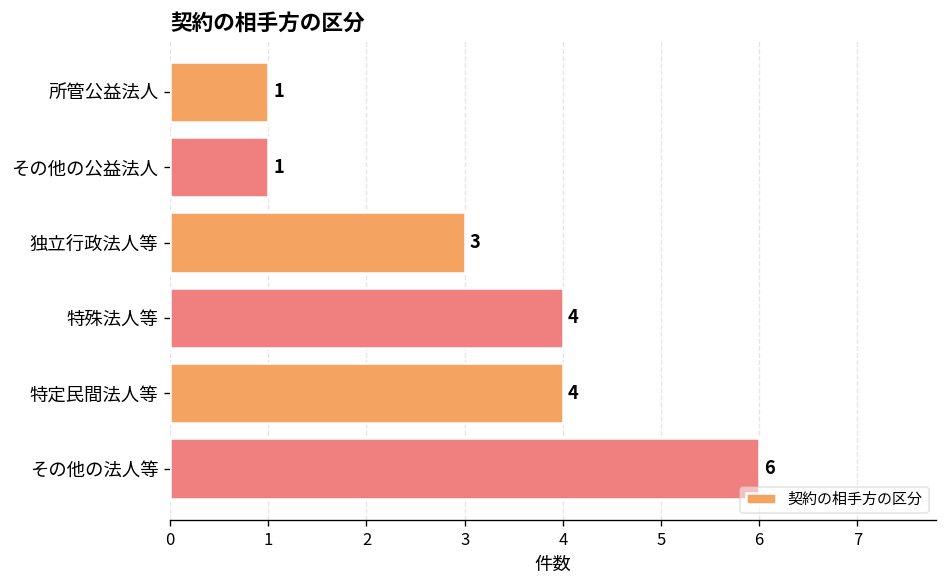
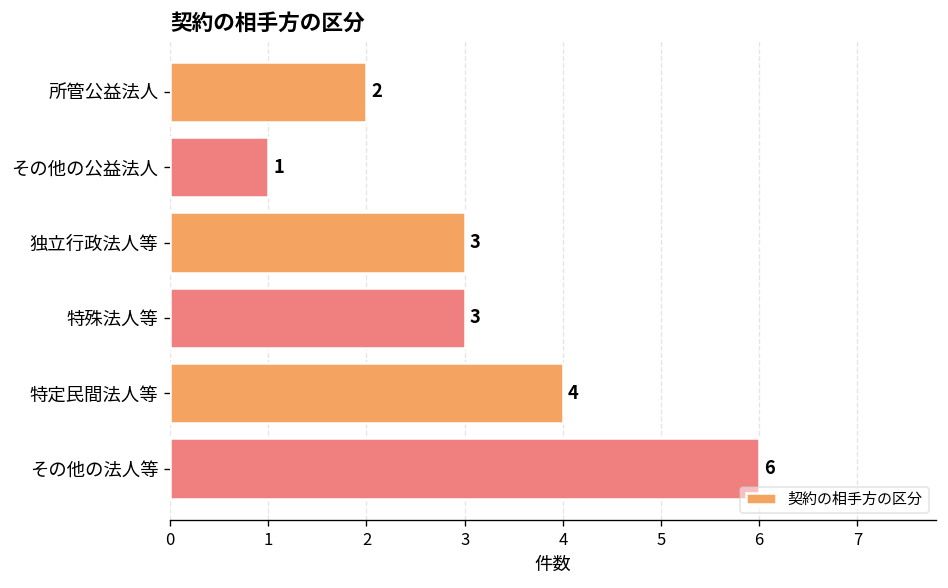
所管公益法人: 1 -> 2
特殊法人等: 4 -> 3
